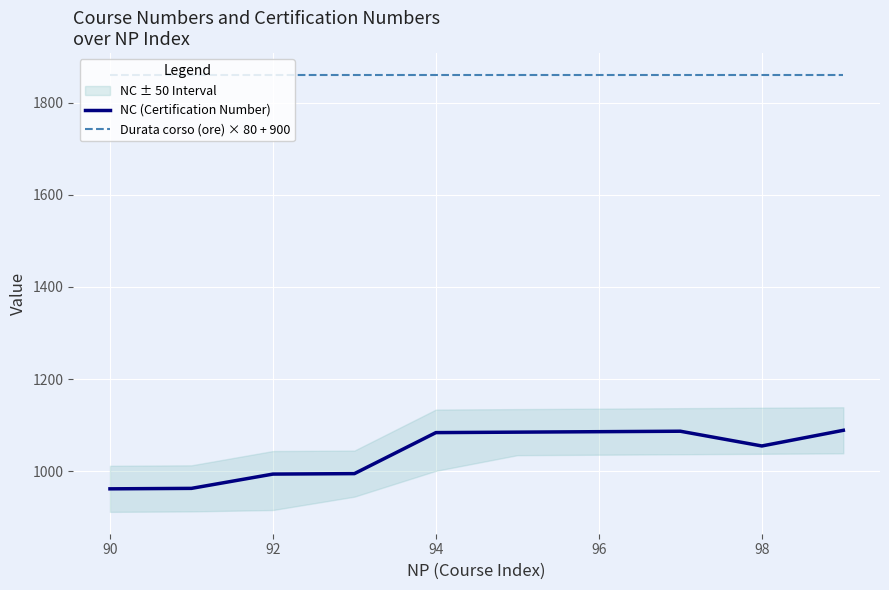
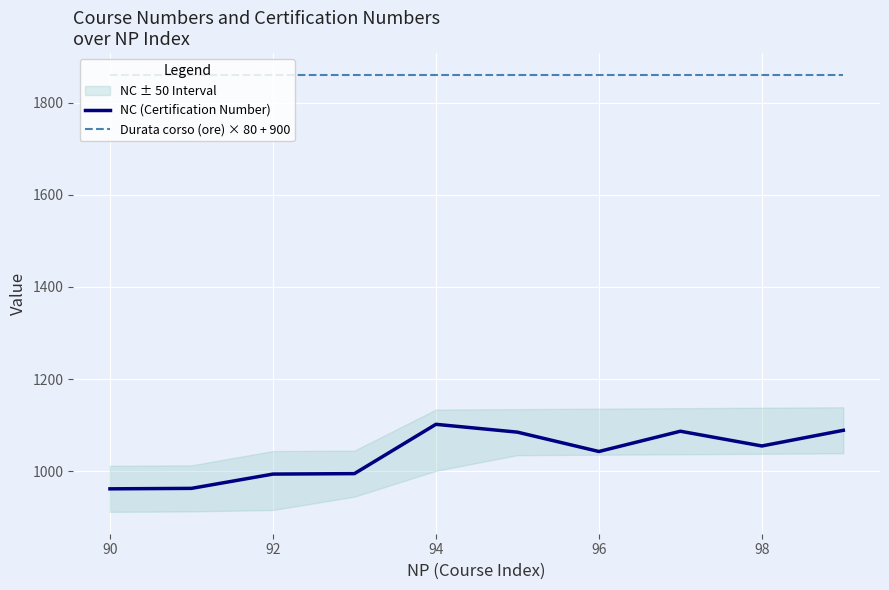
NC (Certification Number), 94: 1080 -> 1100
NC (Certification Number), 96: 1090 -> 1040
